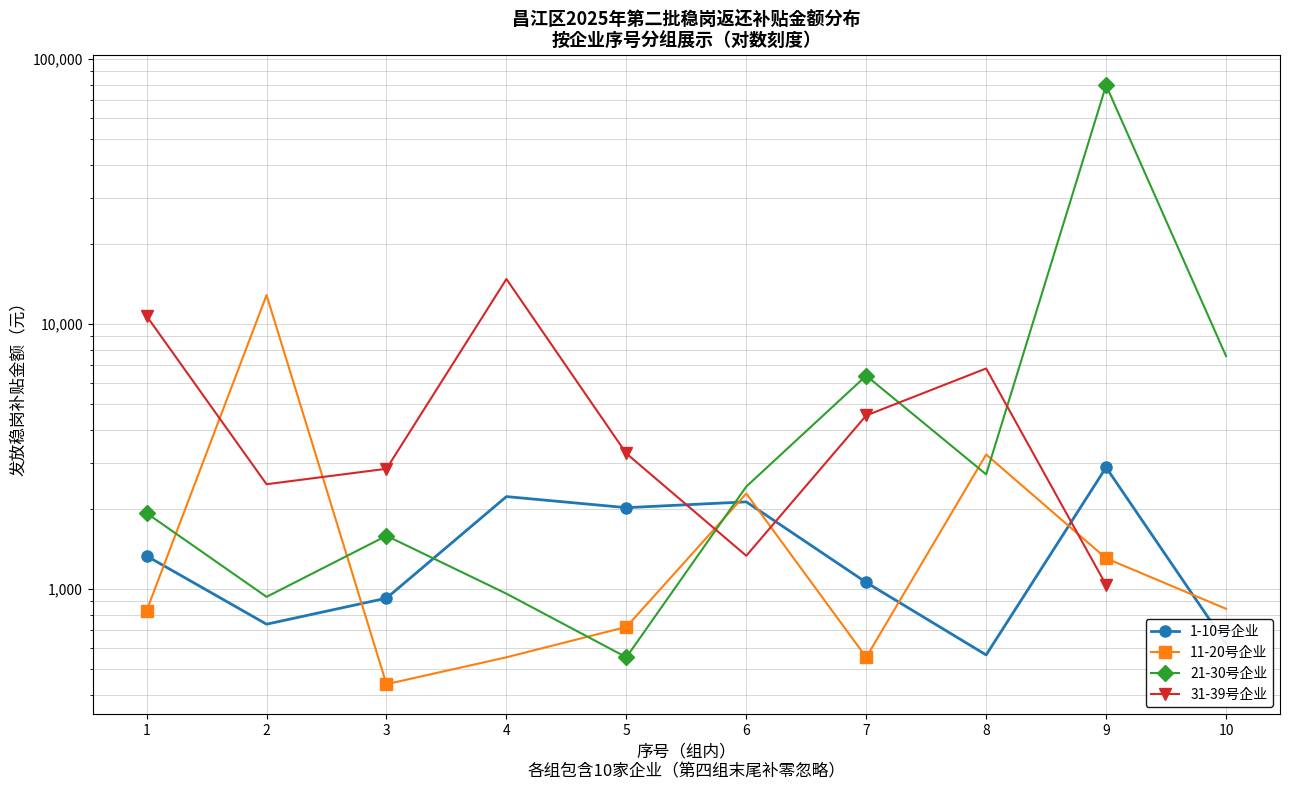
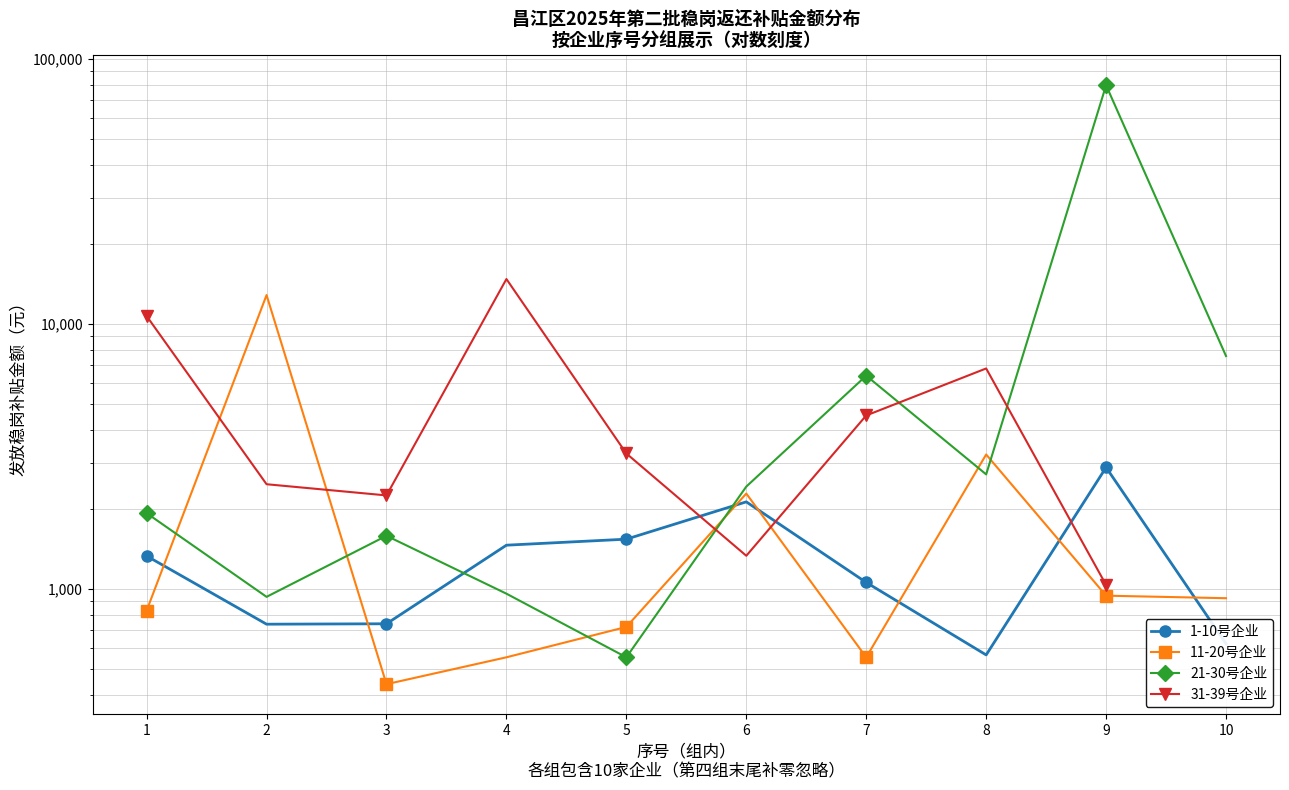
1-10号企业, 3: 920 -> 740
31-39号企业, 3: 2,800 -> 2,300
1-10号企业, 4: 2,200 -> 1,500
1-10号企业, 5: 2,000 -> 1,500
11-20号企业, 9: 1,300 -> 940
11-20号企业, 10: 840 -> 920
